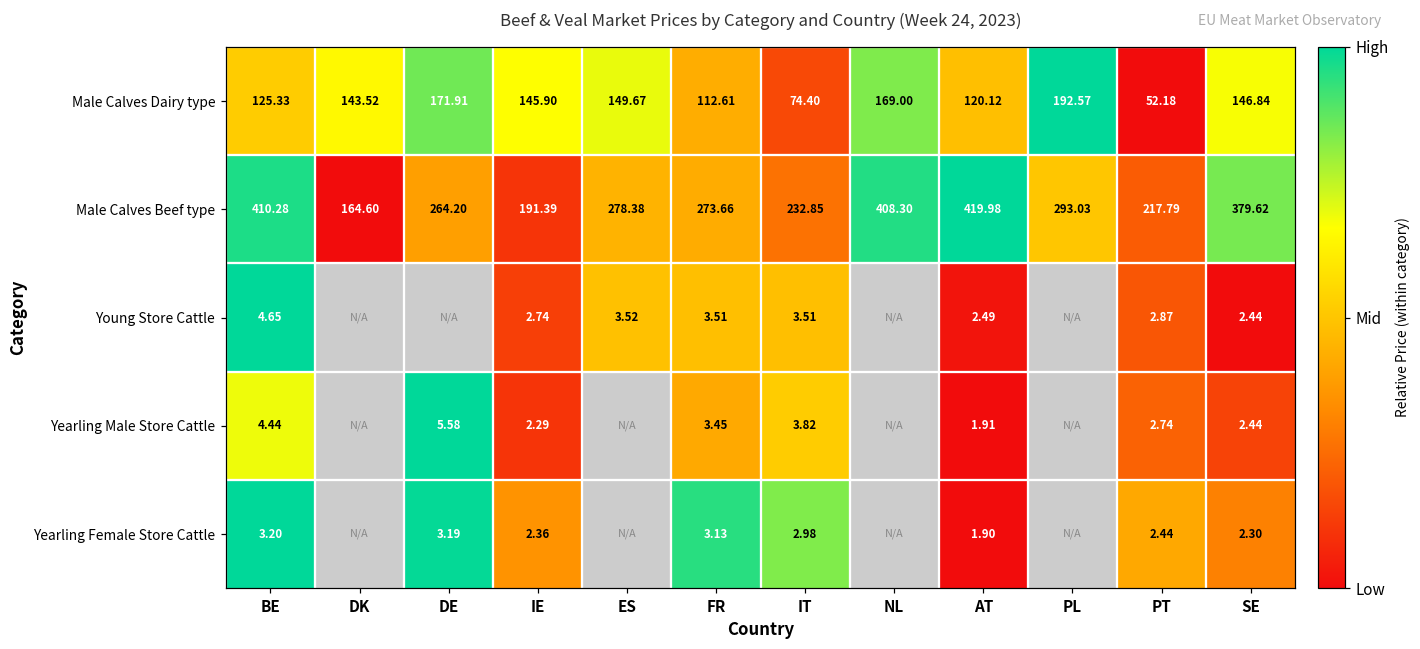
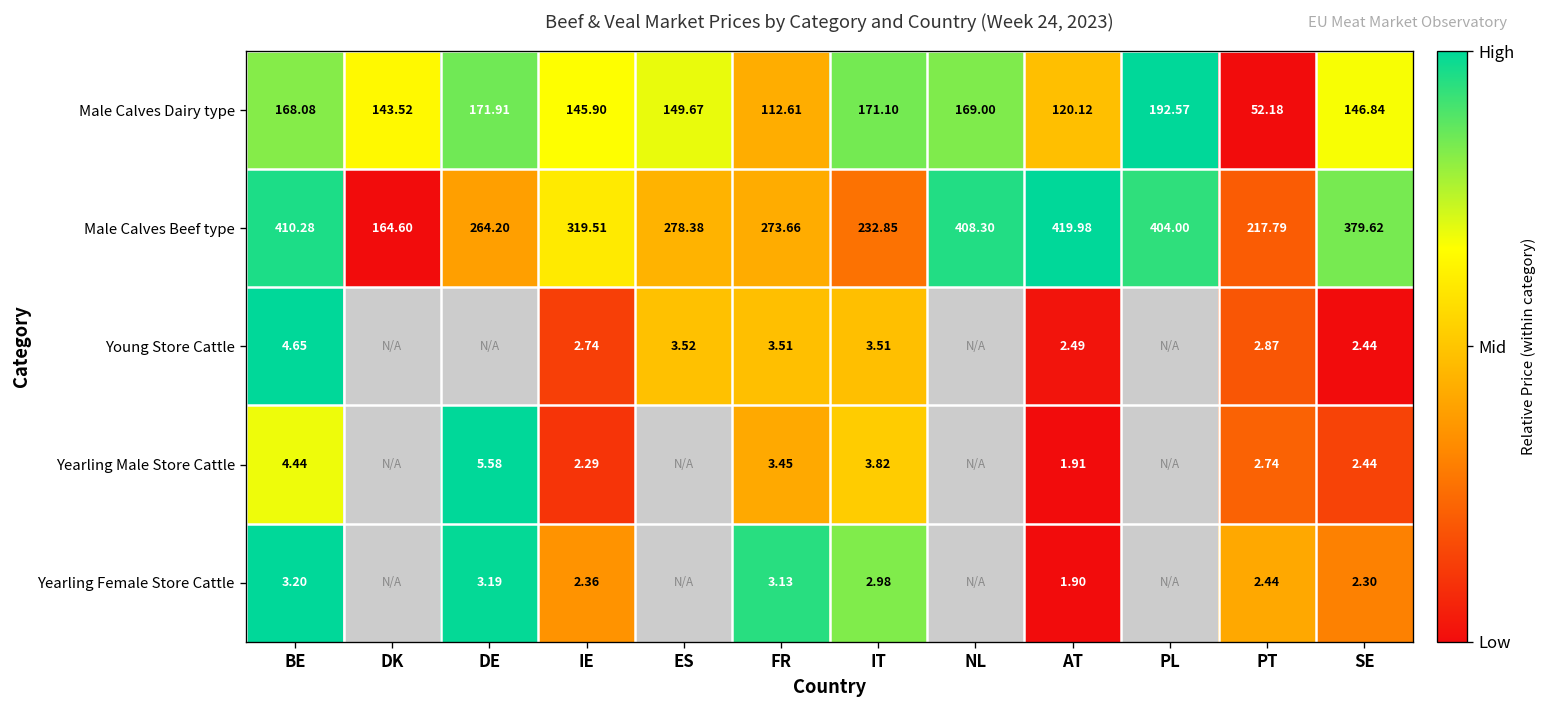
Male Calves Dairy type, BE: 125.33 -> 168.08
Male Calves Dairy type, IT: 74.40 -> 171.10
Male Calves Beef type, IE: 191.39 -> 319.51
Male Calves Beef type, PL: 293.03 -> 404.00
